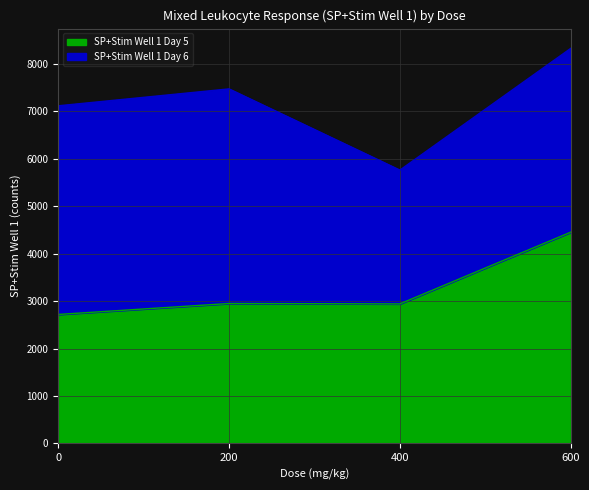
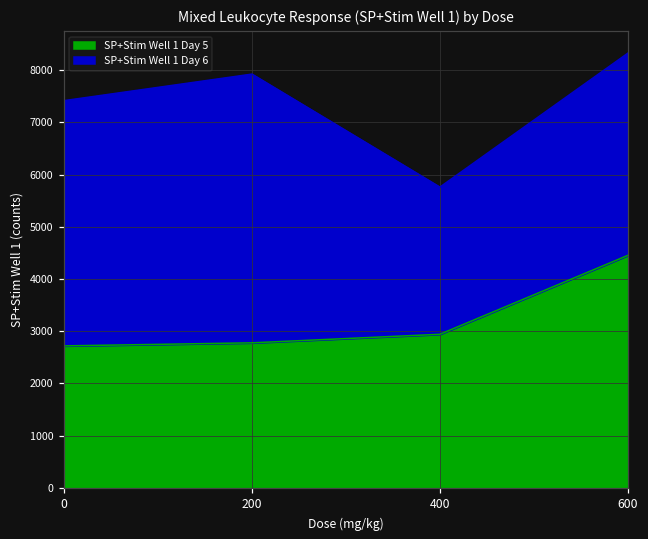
SP+Stim Well 1 Day 6, 0: 4400 -> 4700
SP+Stim Well 1 Day 5, 200: 2900 -> 2800
SP+Stim Well 1 Day 6, 200: 4500 -> 5100
